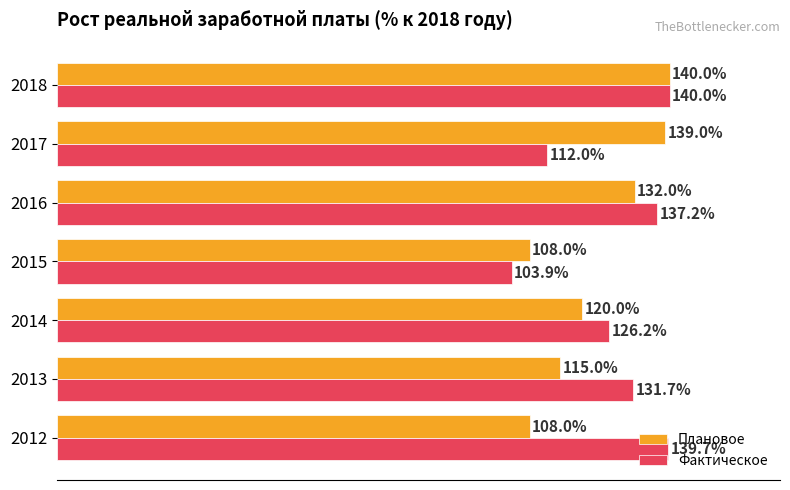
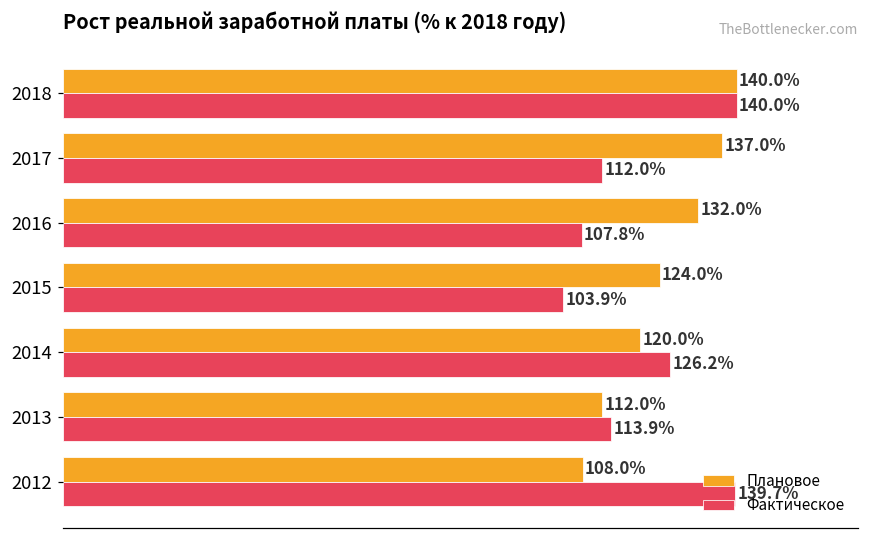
Плановое, 2017: 139.0% -> 137.0%
Фактическое, 2016: 137.2% -> 107.8%
Плановое, 2015: 108.0% -> 124.0%
Плановое, 2013: 115.0% -> 112.0%
Фактическое, 2013: 131.7% -> 113.9%
